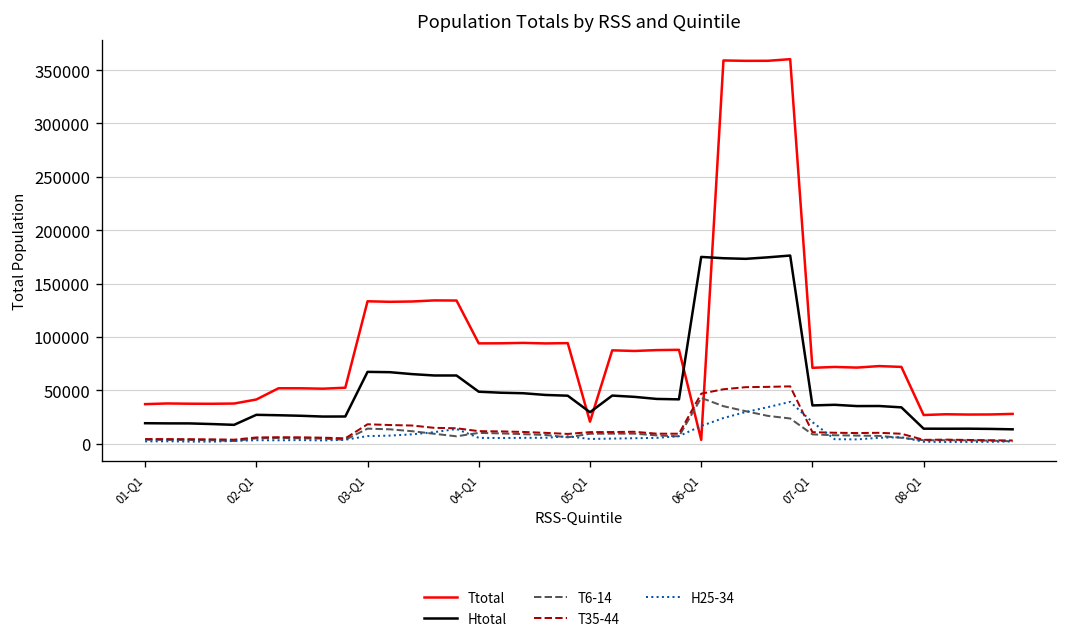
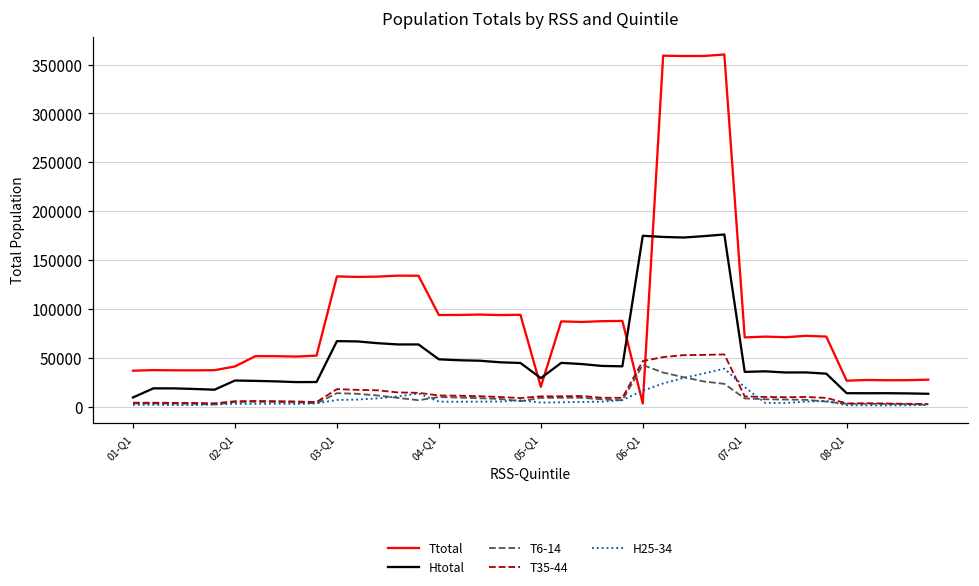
Htotal, 01-Q1: 20000 -> 10000
